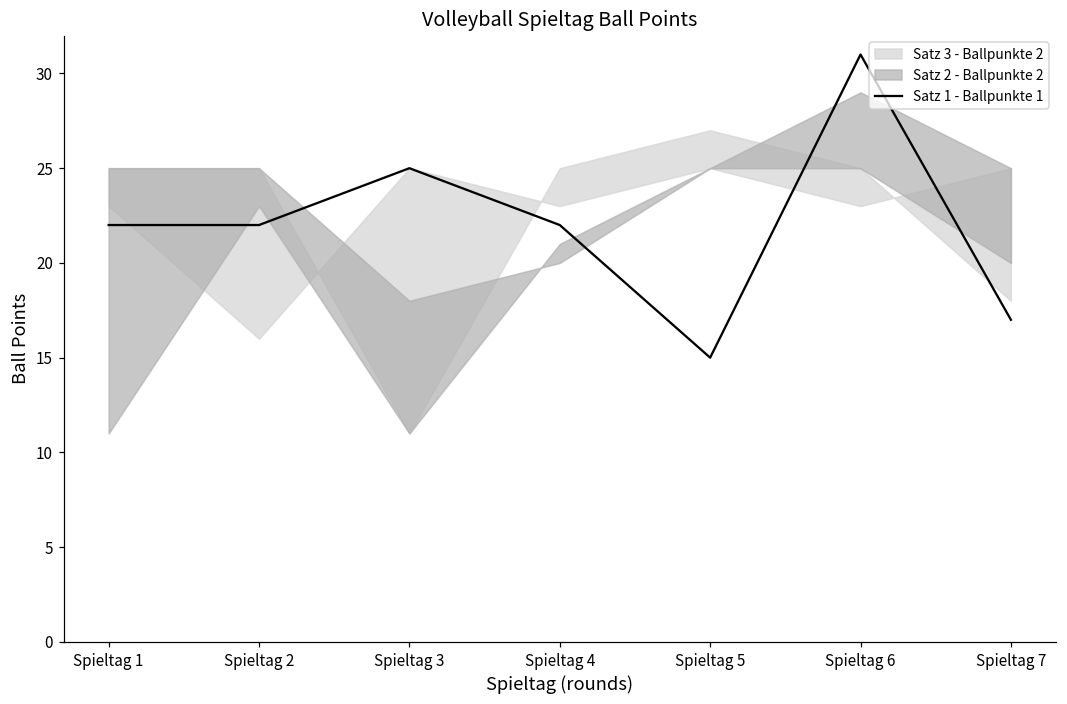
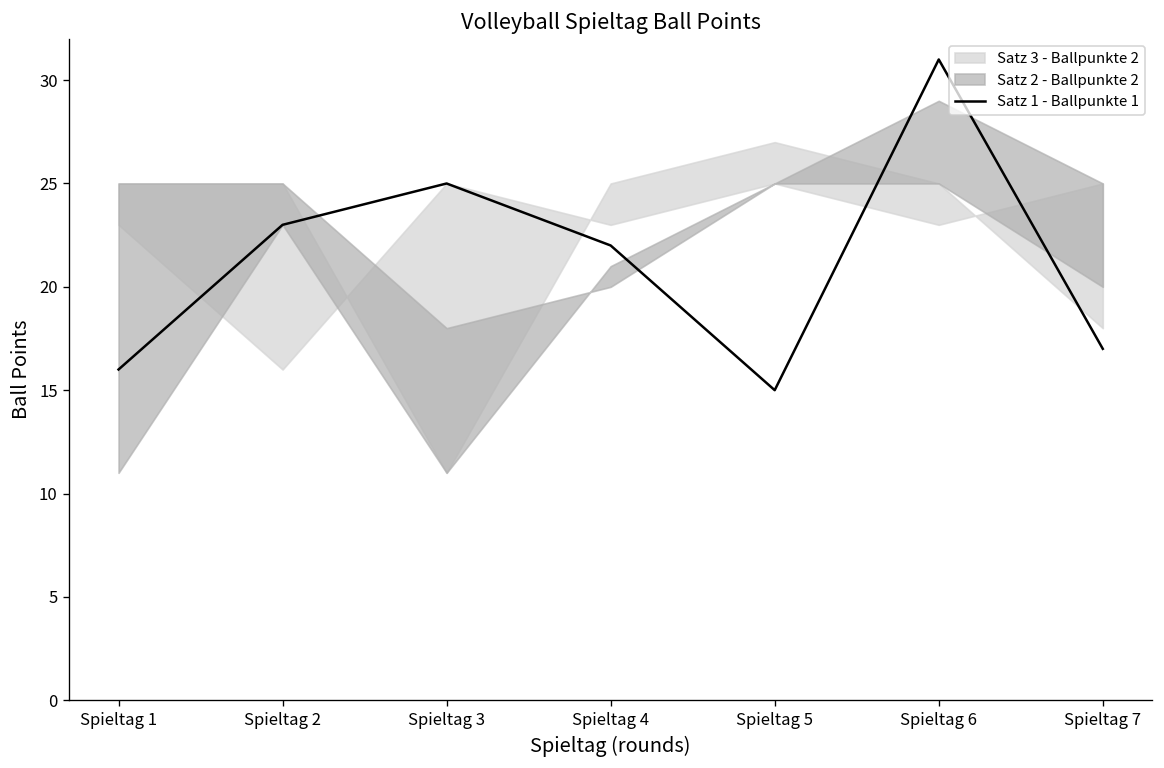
Satz 1 - Ballpunkte 1, Spieltag 1: 22 -> 16
Satz 1 - Ballpunkte 1, Spieltag 2: 22 -> 23
